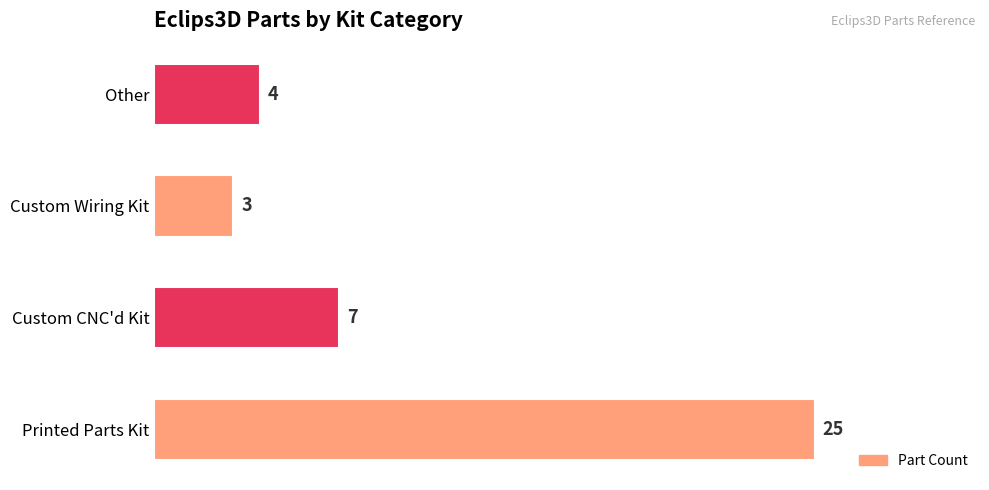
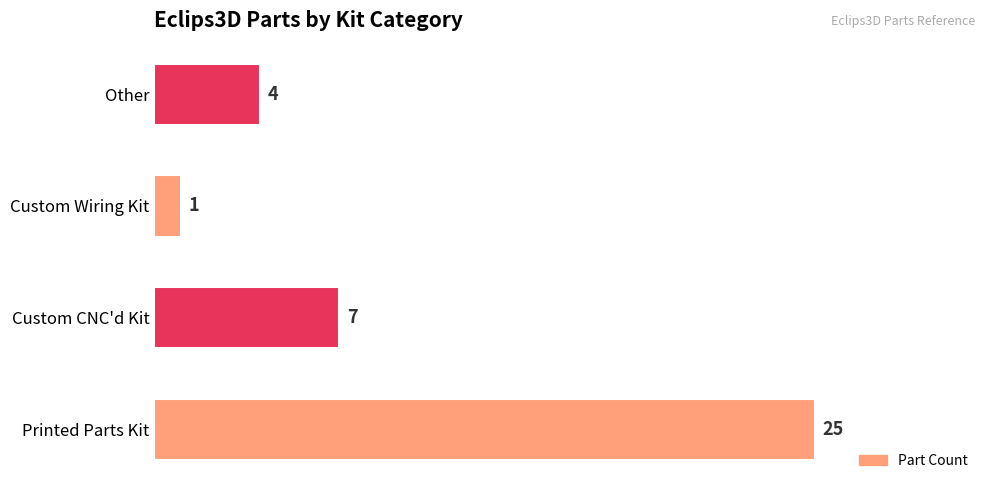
Custom Wiring Kit: 3 -> 1
